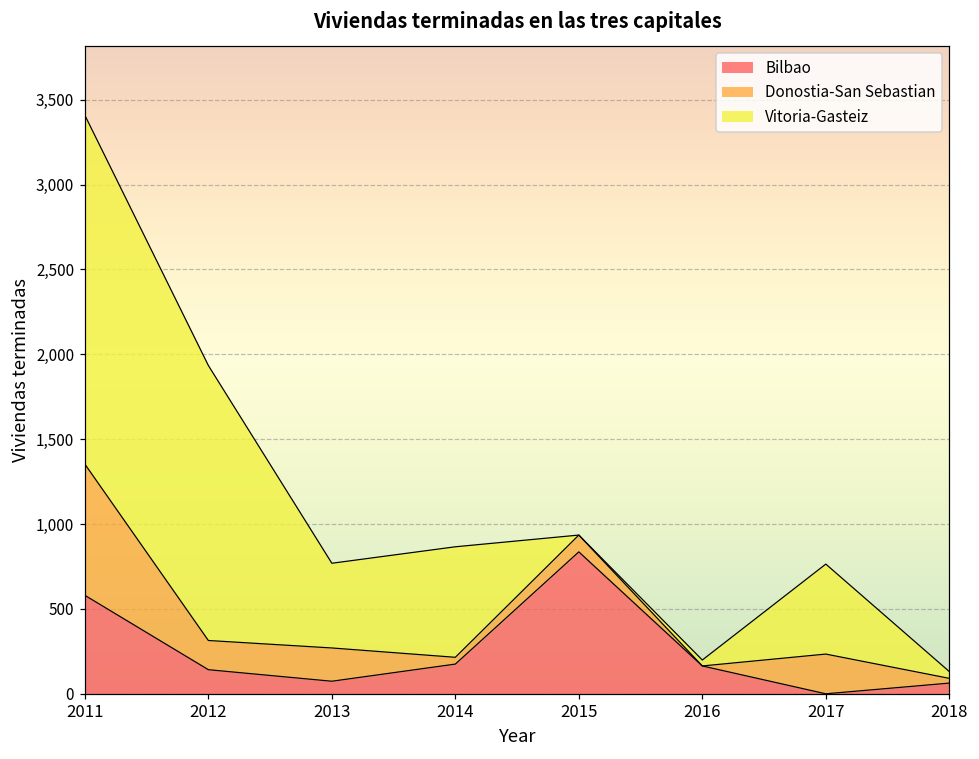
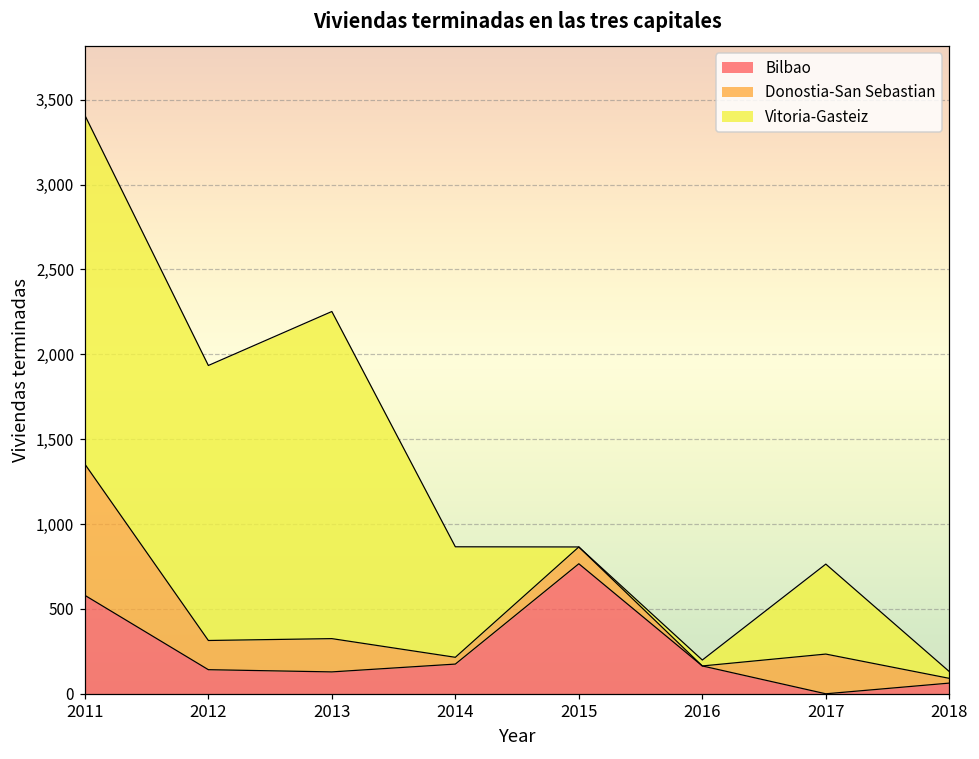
Bilbao, 2013: 70 -> 130
Vitoria-Gasteiz, 2013: 500 -> 1,930
Bilbao, 2015: 840 -> 770
